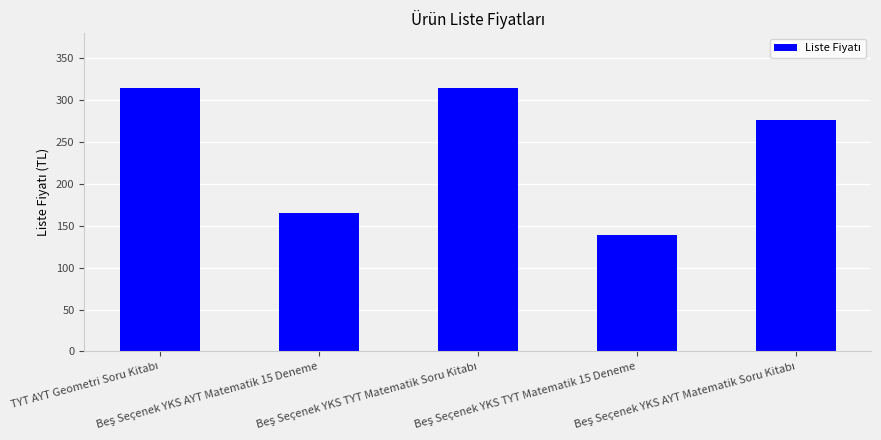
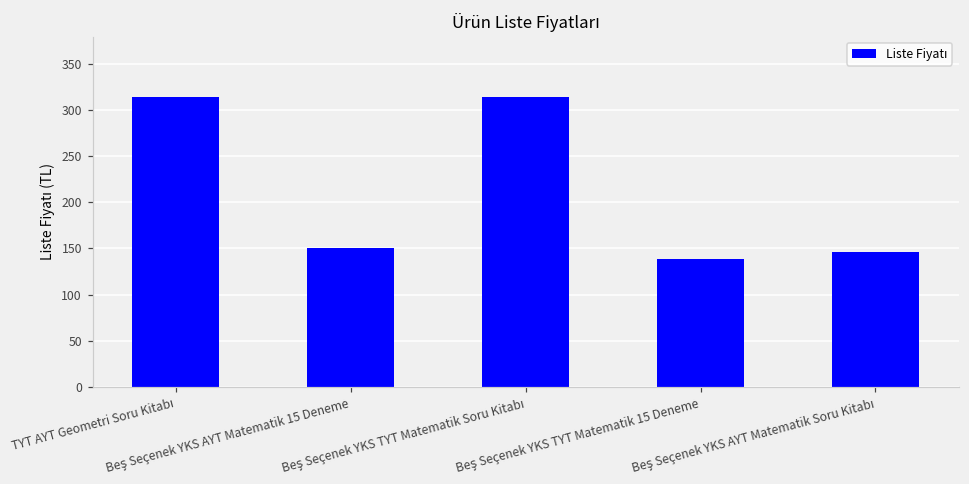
Beş Seçenek YKS AYT Matematik 15 Deneme: 170 -> 150
Beş Seçenek YKS AYT Matematik Soru Kitabı: 280 -> 150
